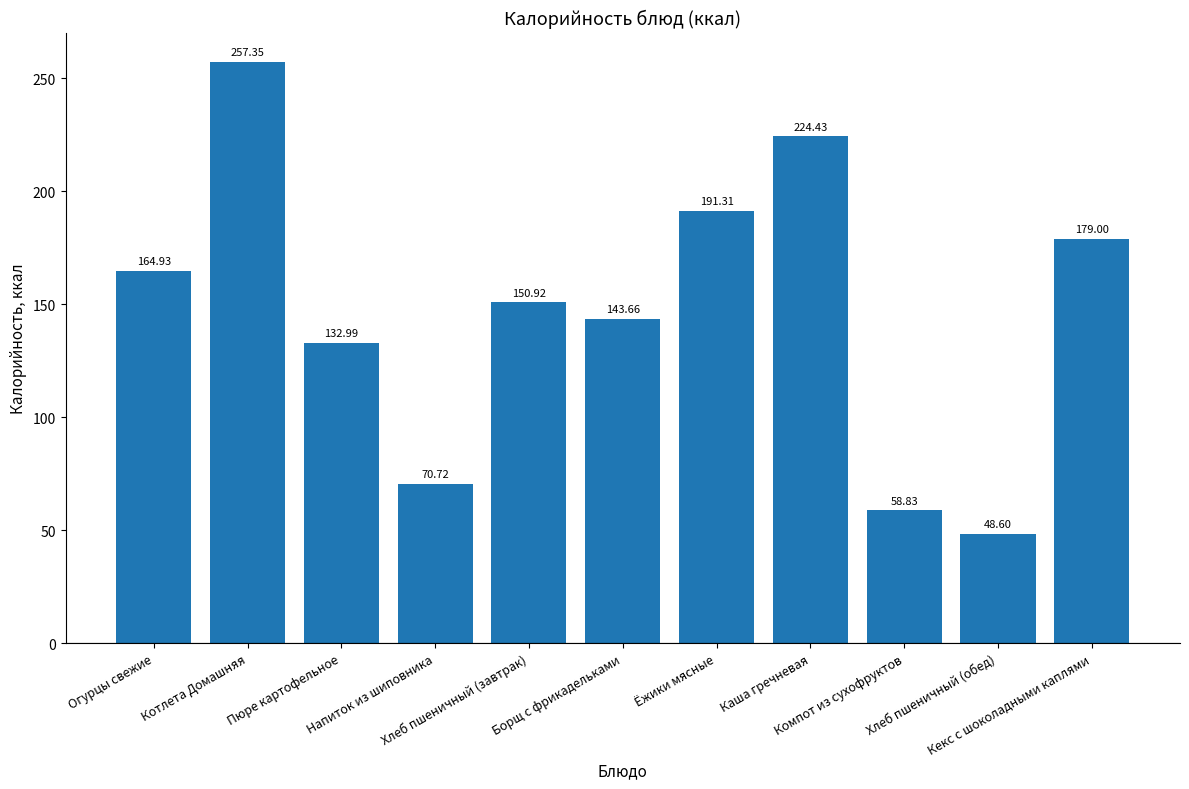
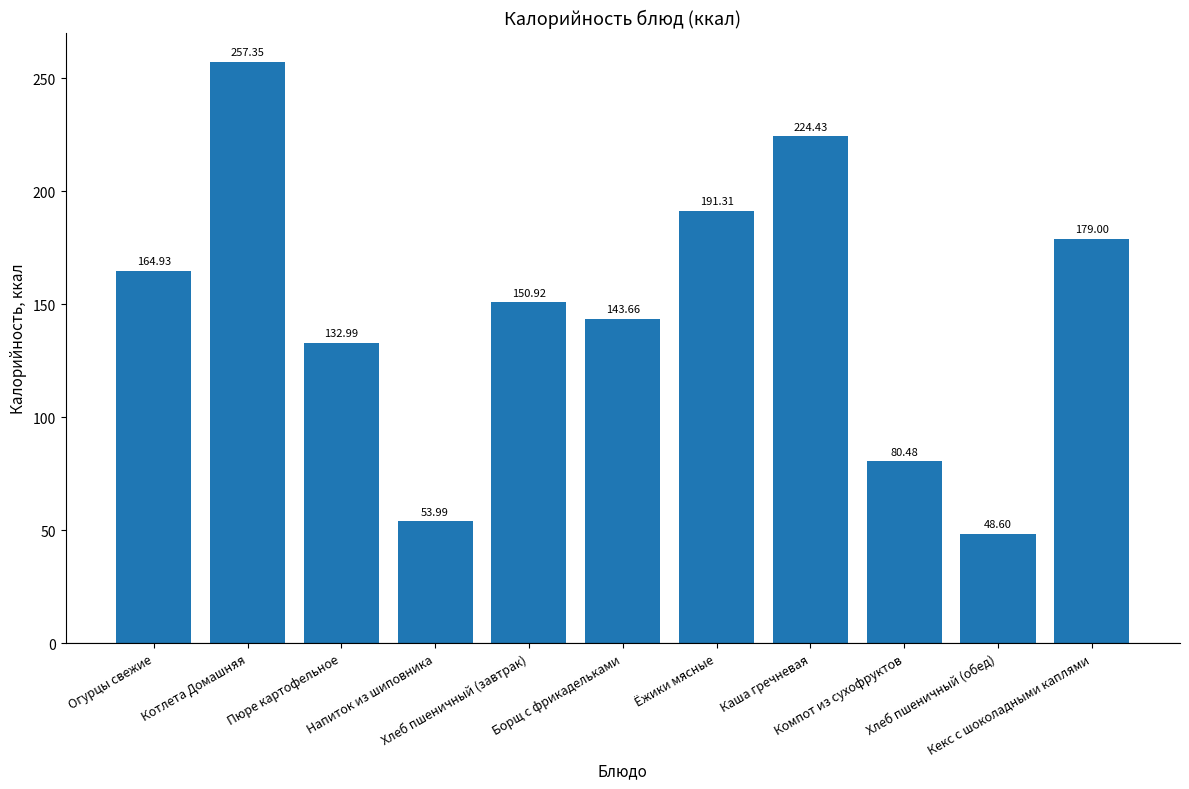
Напиток из шиповника: 70.72 -> 53.99
Компот из сухофруктов: 58.83 -> 80.48
